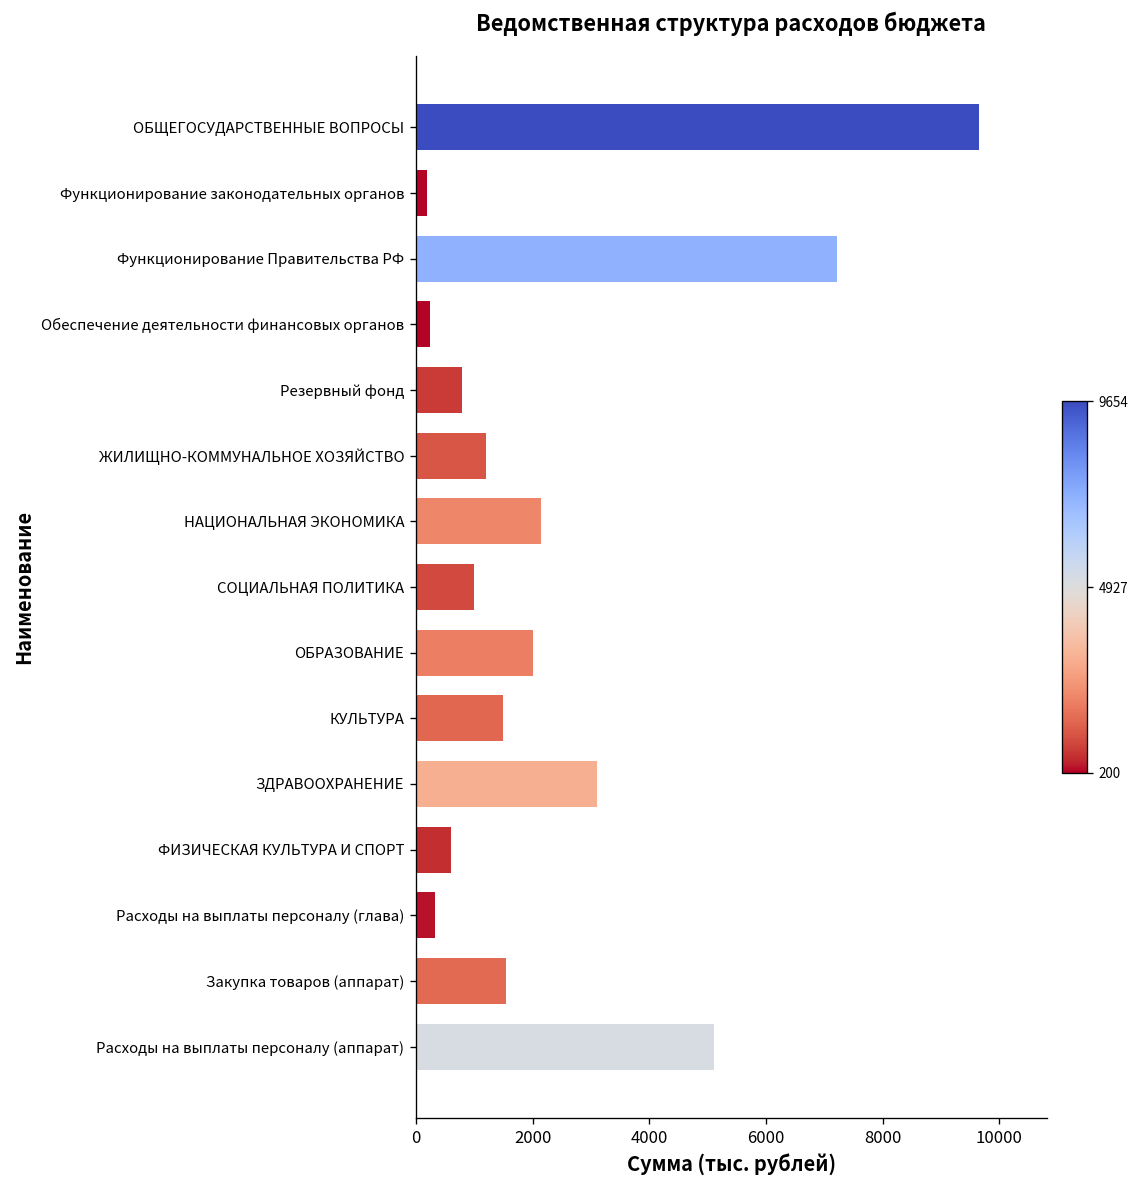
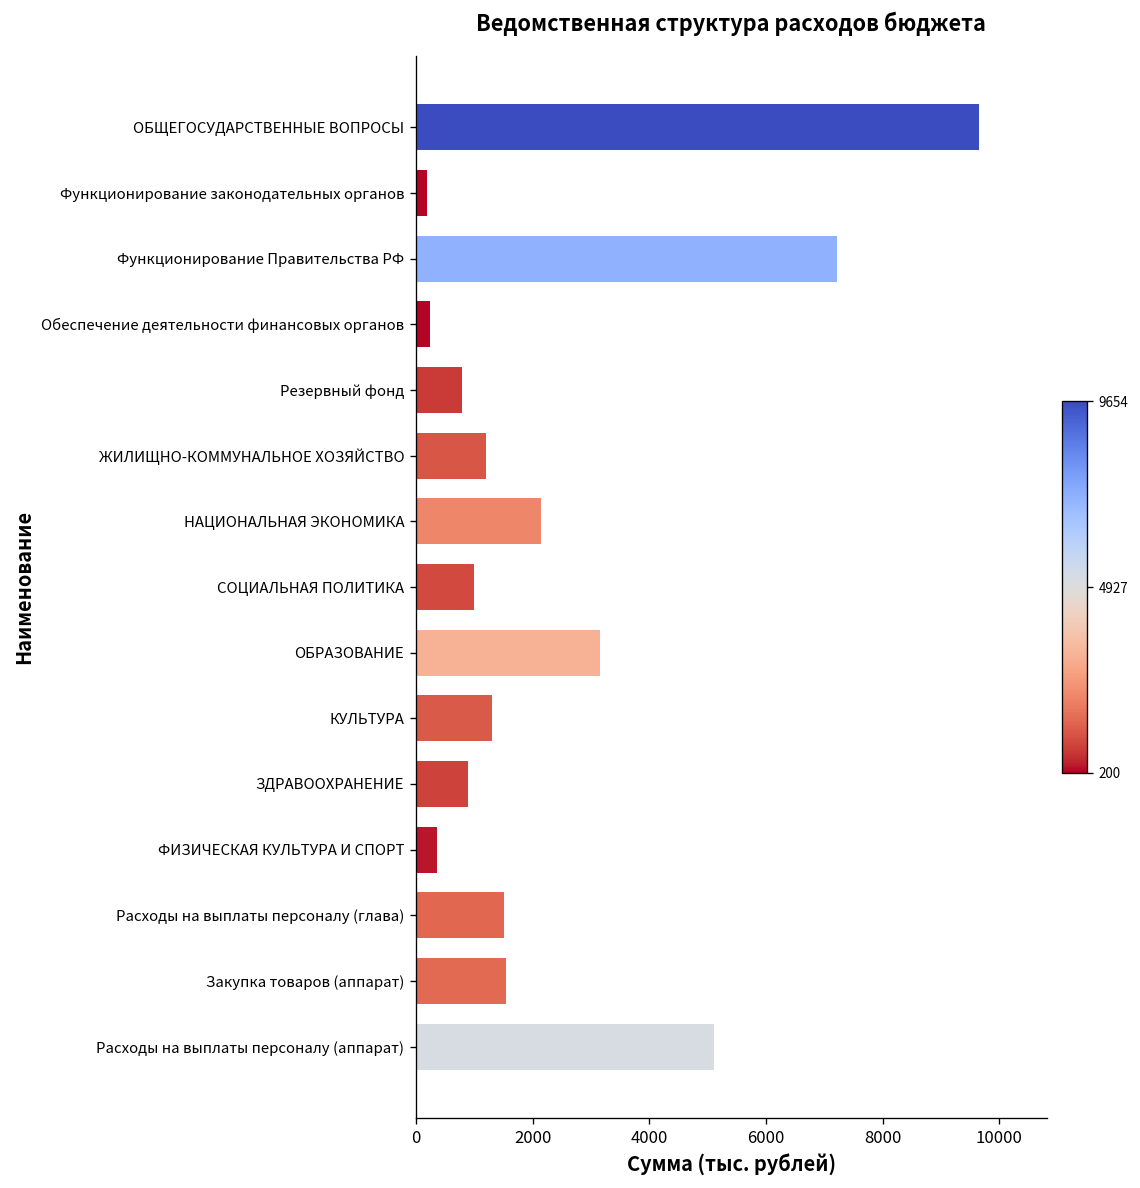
ОБРАЗОВАНИЕ: 2000 -> 3200
КУЛЬТУРА: 1500 -> 1300
ЗДРАВООХРАНЕНИЕ: 3100 -> 900
ФИЗИЧЕСКАЯ КУЛЬТУРА И СПОРТ: 600 -> 400
Расходы на выплаты персоналу (глава): 300 -> 1500
